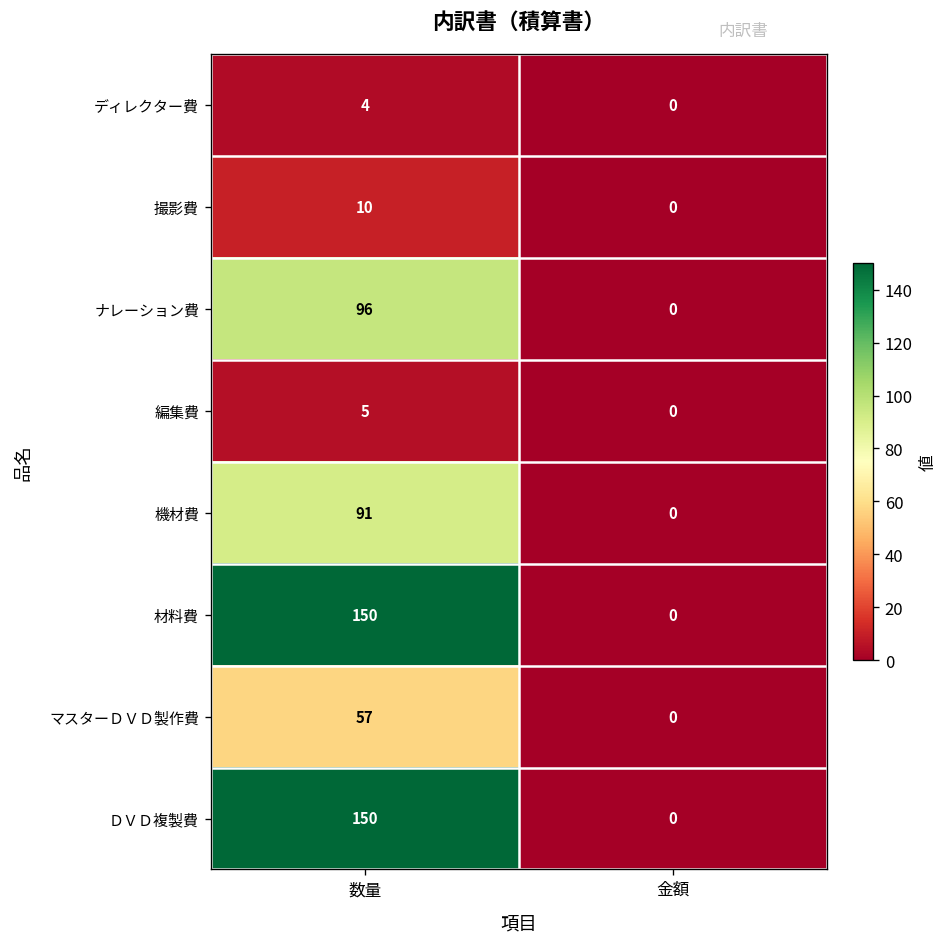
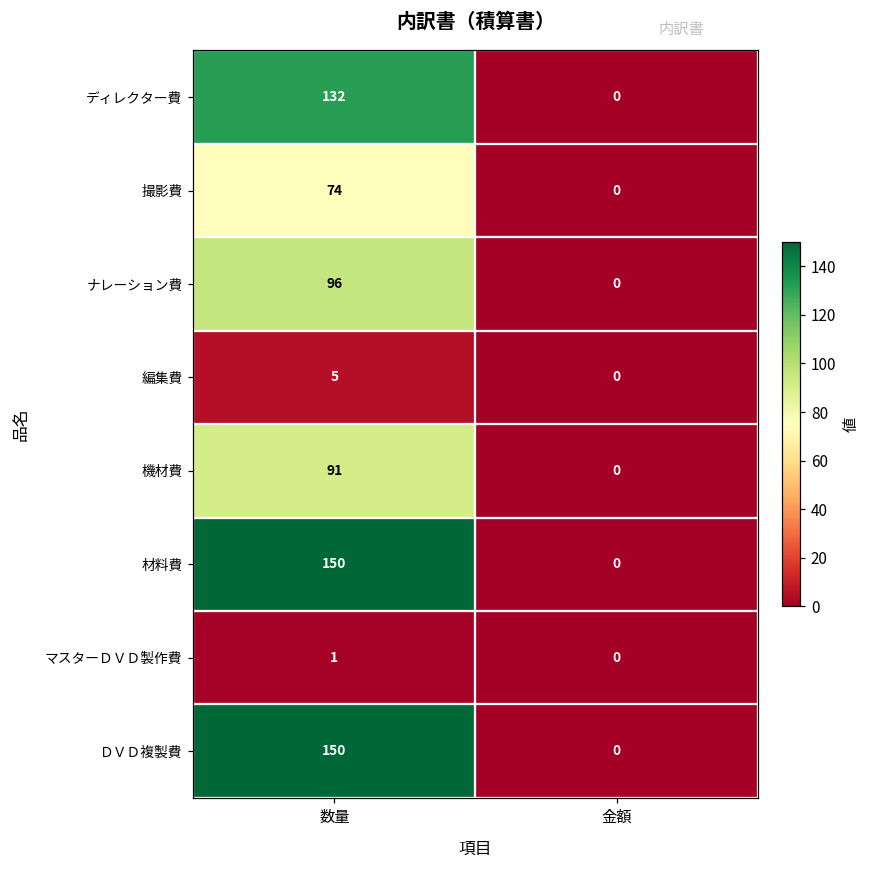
ディレクター費, 数量: 4 -> 132
撮影費, 数量: 10 -> 74
マスターＤＶＤ製作費, 数量: 57 -> 1
